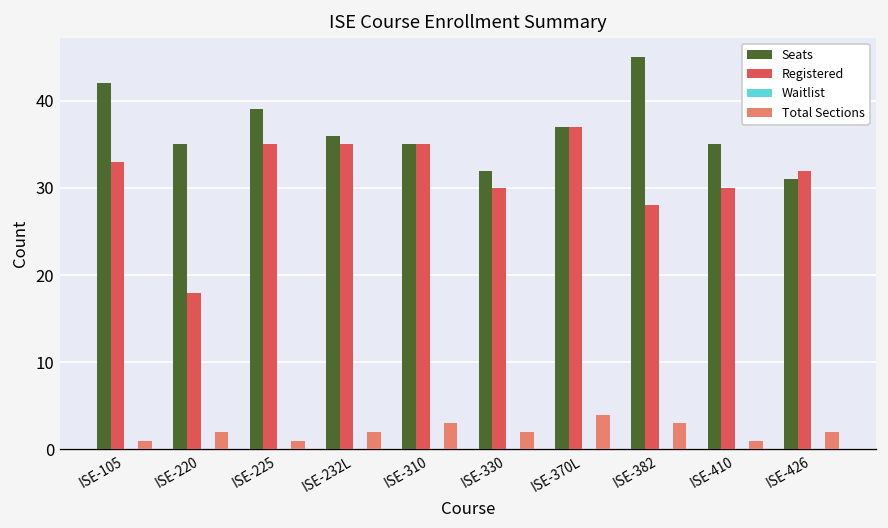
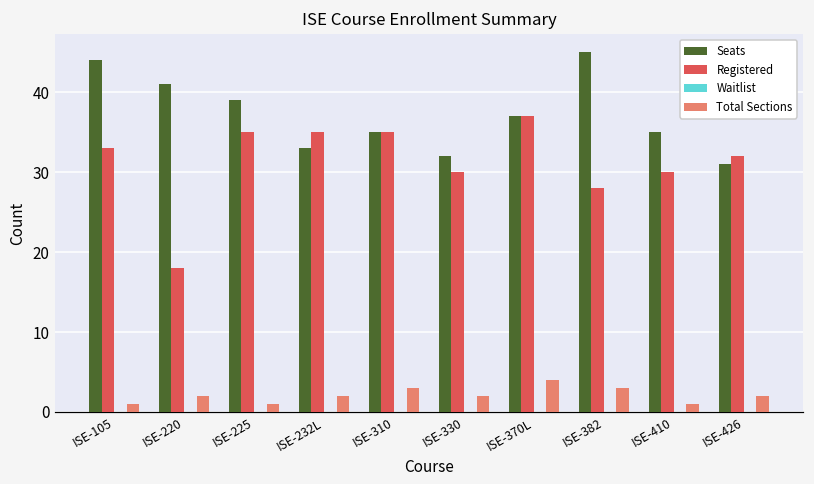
Seats, ISE-105: 42 -> 44
Seats, ISE-220: 35 -> 41
Seats, ISE-232L: 36 -> 33
